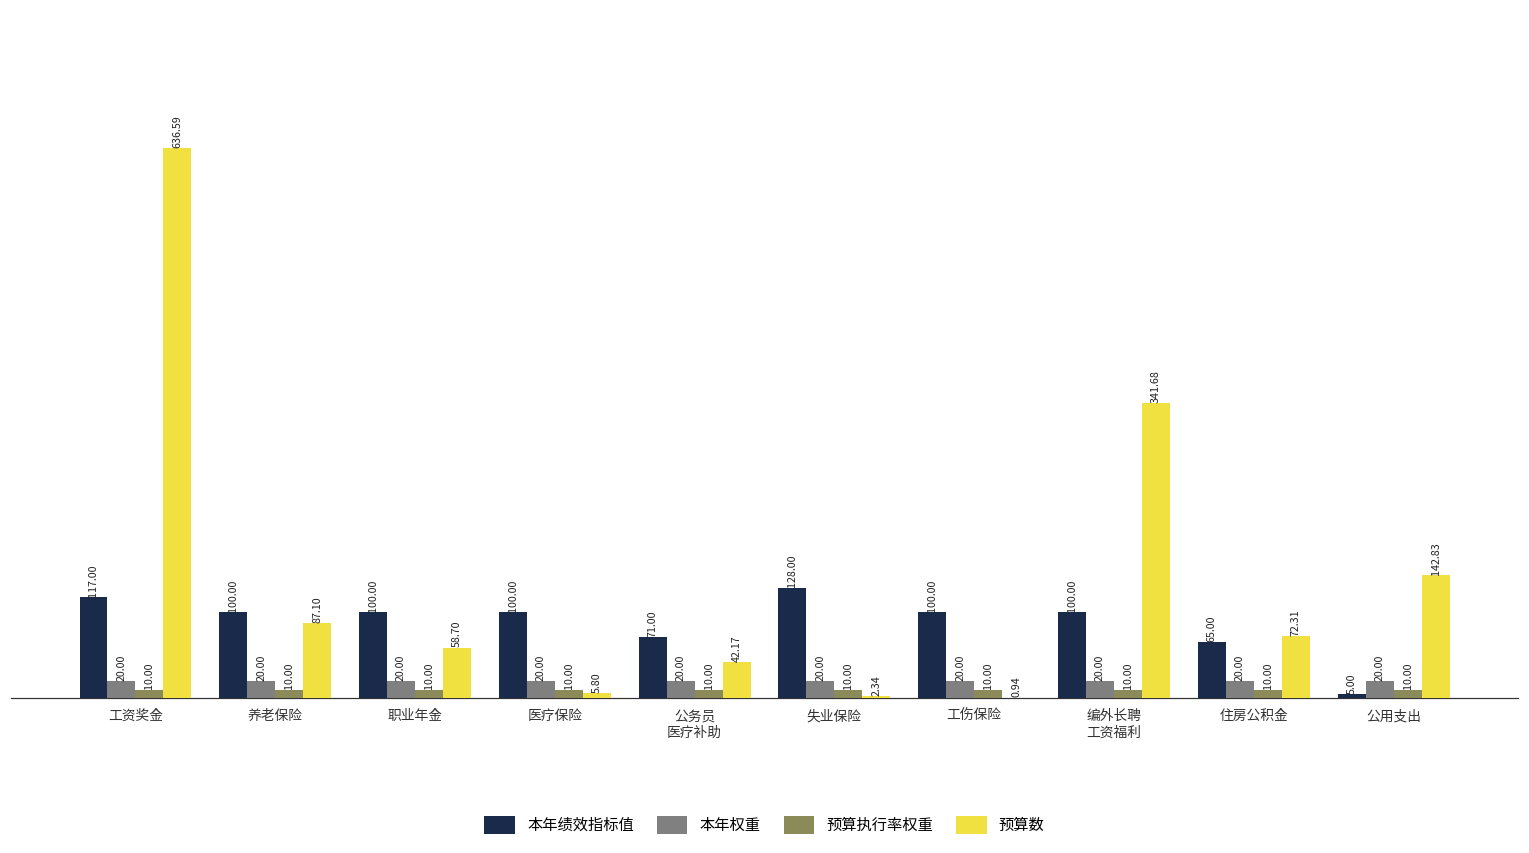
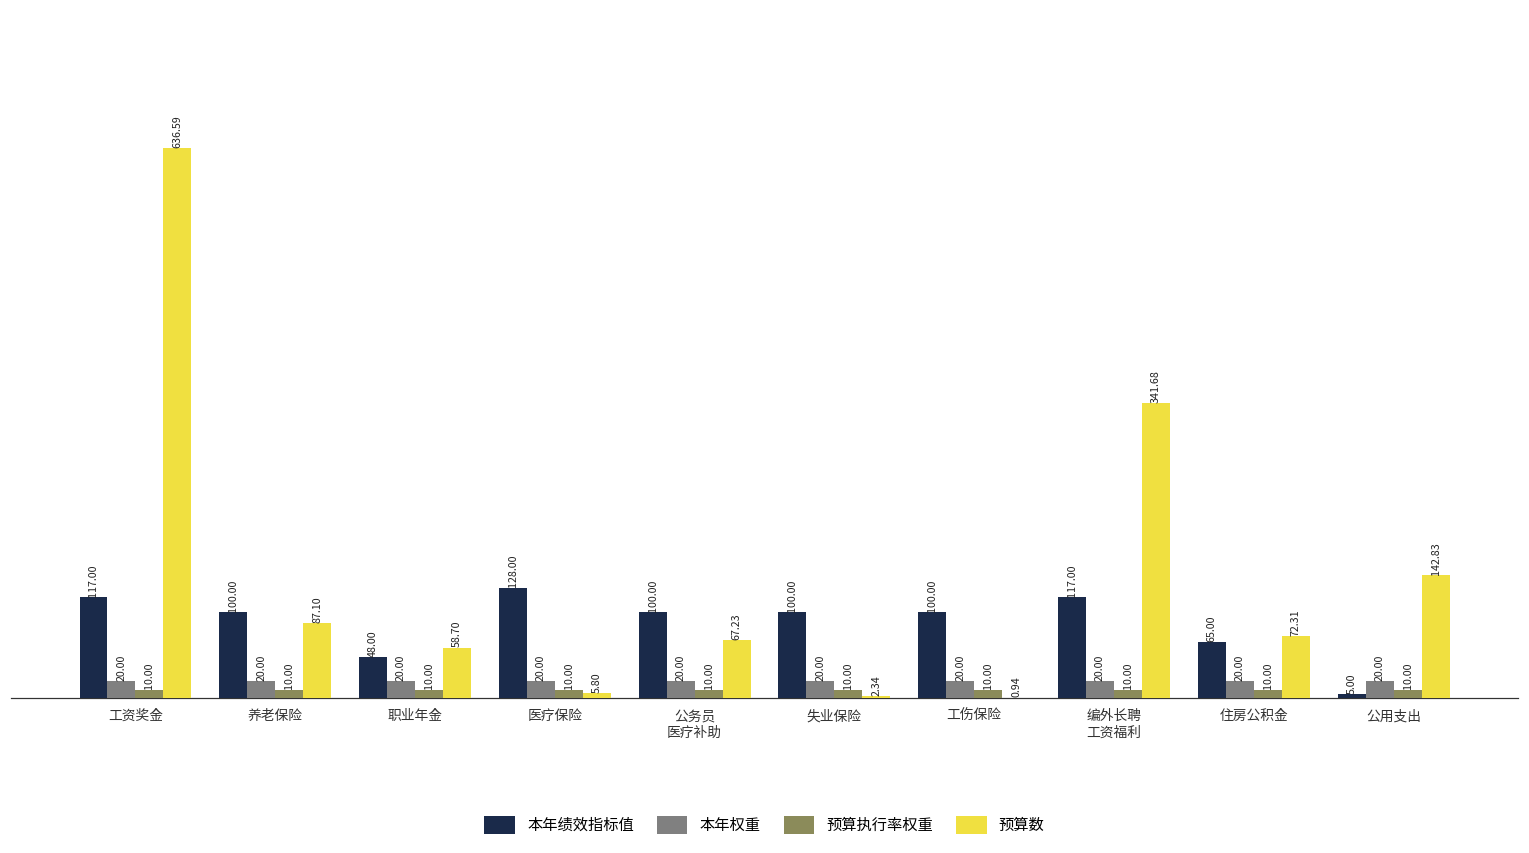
本年绩效指标值, 职业年金: 100.00 -> 48.00
本年绩效指标值, 医疗保险: 100.00 -> 128.00
本年绩效指标值, 公务员 医疗补助: 71.00 -> 100.00
预算数, 公务员 医疗补助: 42.17 -> 67.23
本年绩效指标值, 失业保险: 128.00 -> 100.00
本年绩效指标值, 编外长聘 工资福利: 100.00 -> 117.00
